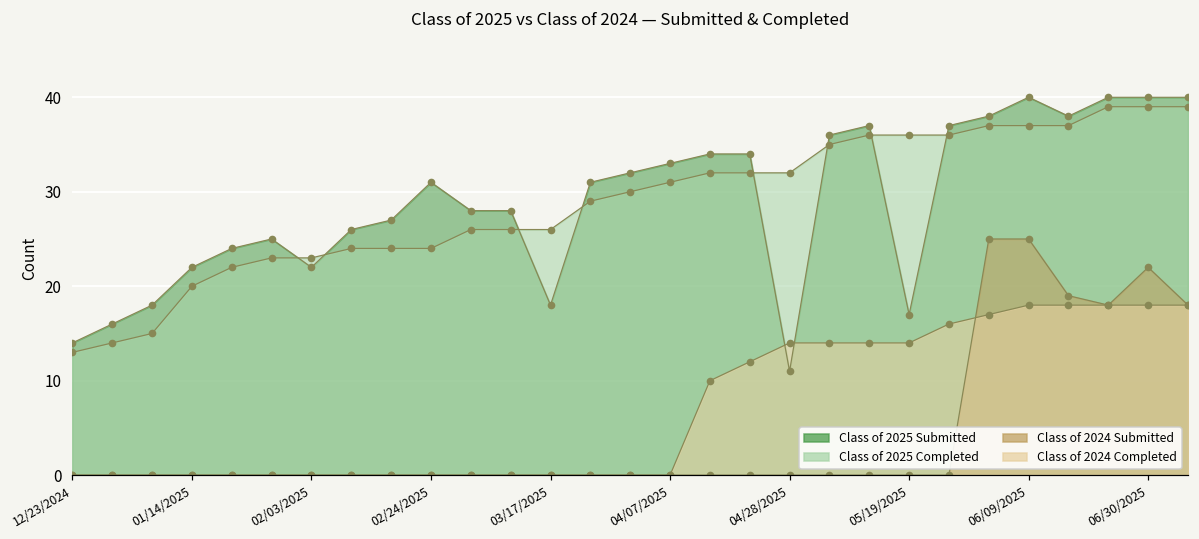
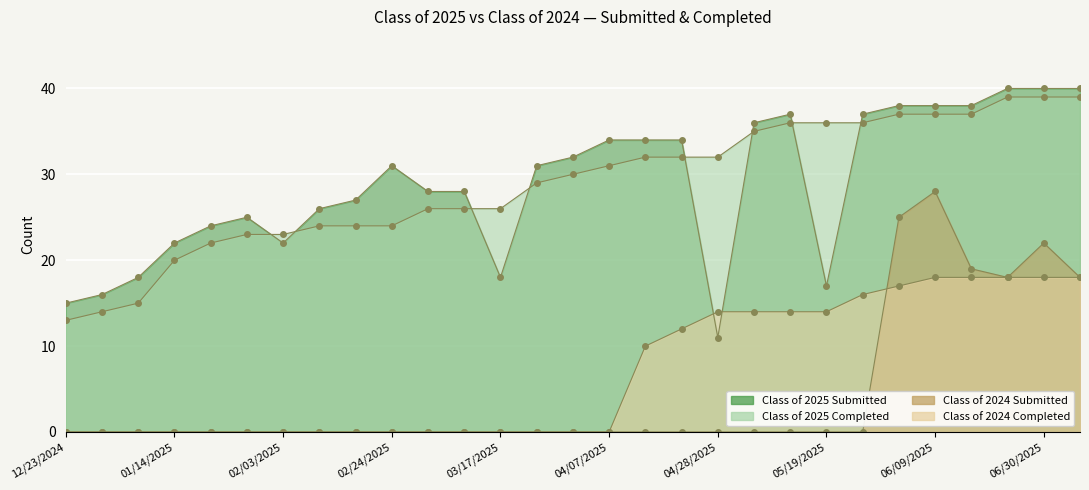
Class of 2025 Submitted, 12/23/2024: 14 -> 15
Class of 2025 Submitted, 04/07/2025: 33 -> 34
Class of 2025 Submitted, 06/09/2025: 40 -> 38
Class of 2024 Submitted, 06/09/2025: 25 -> 28
